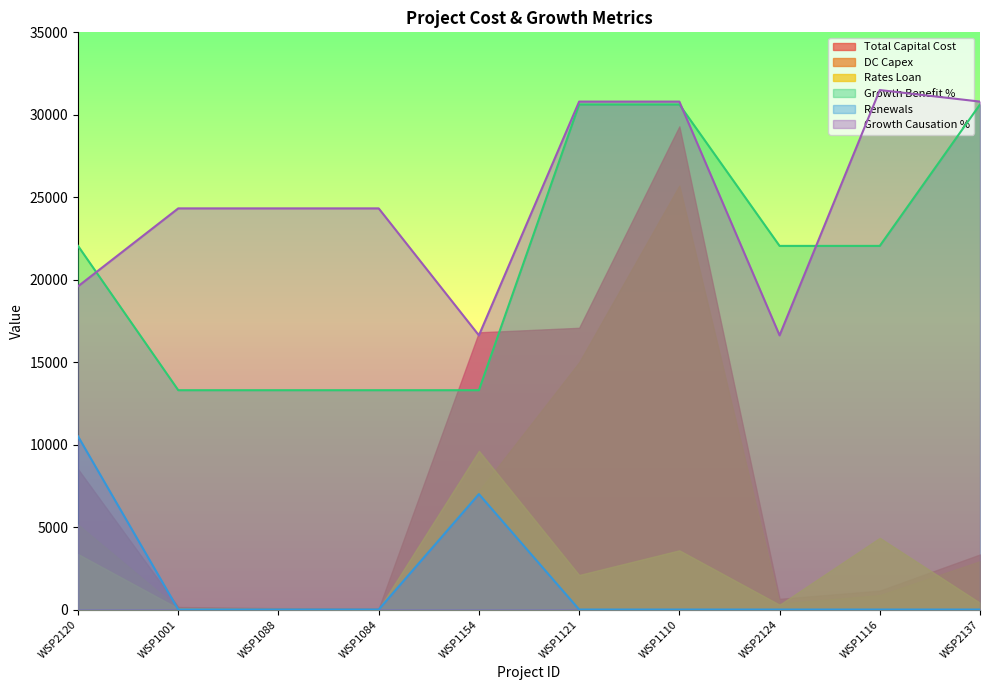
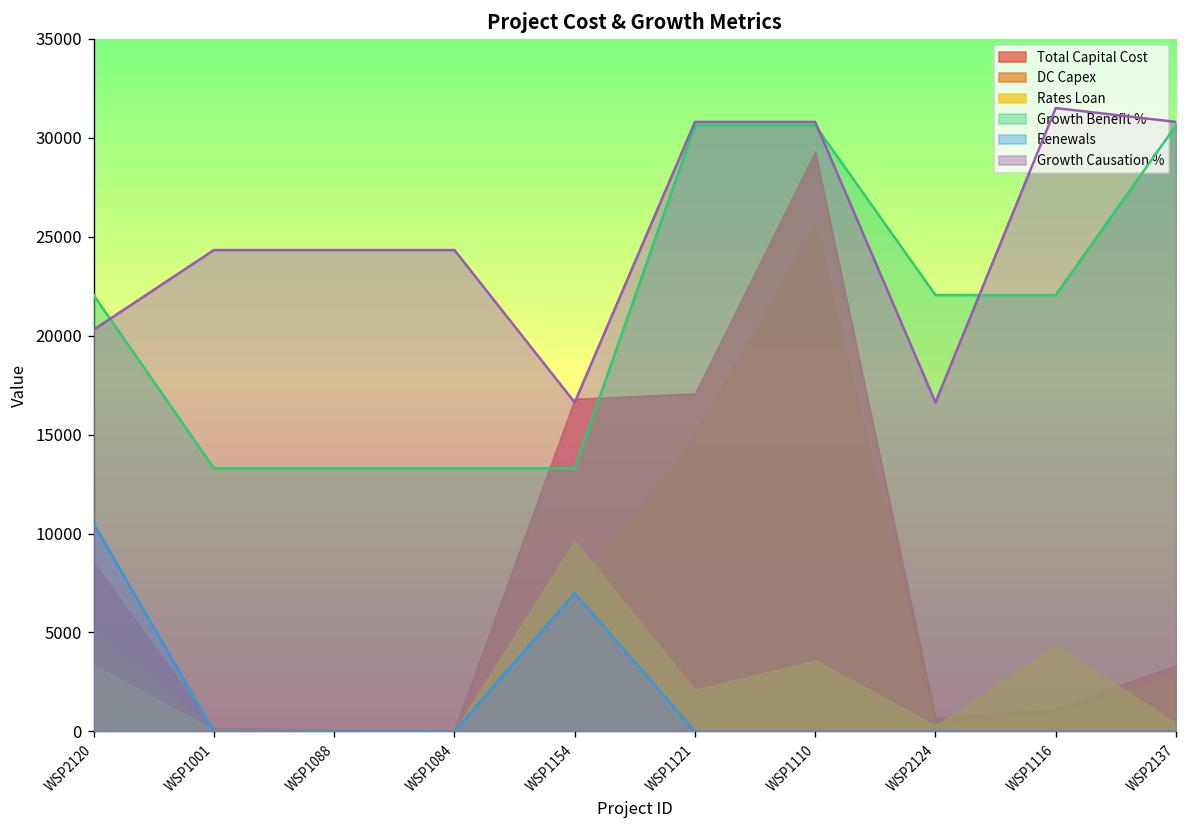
Growth Causation %, WSP2120: 19600 -> 20300
